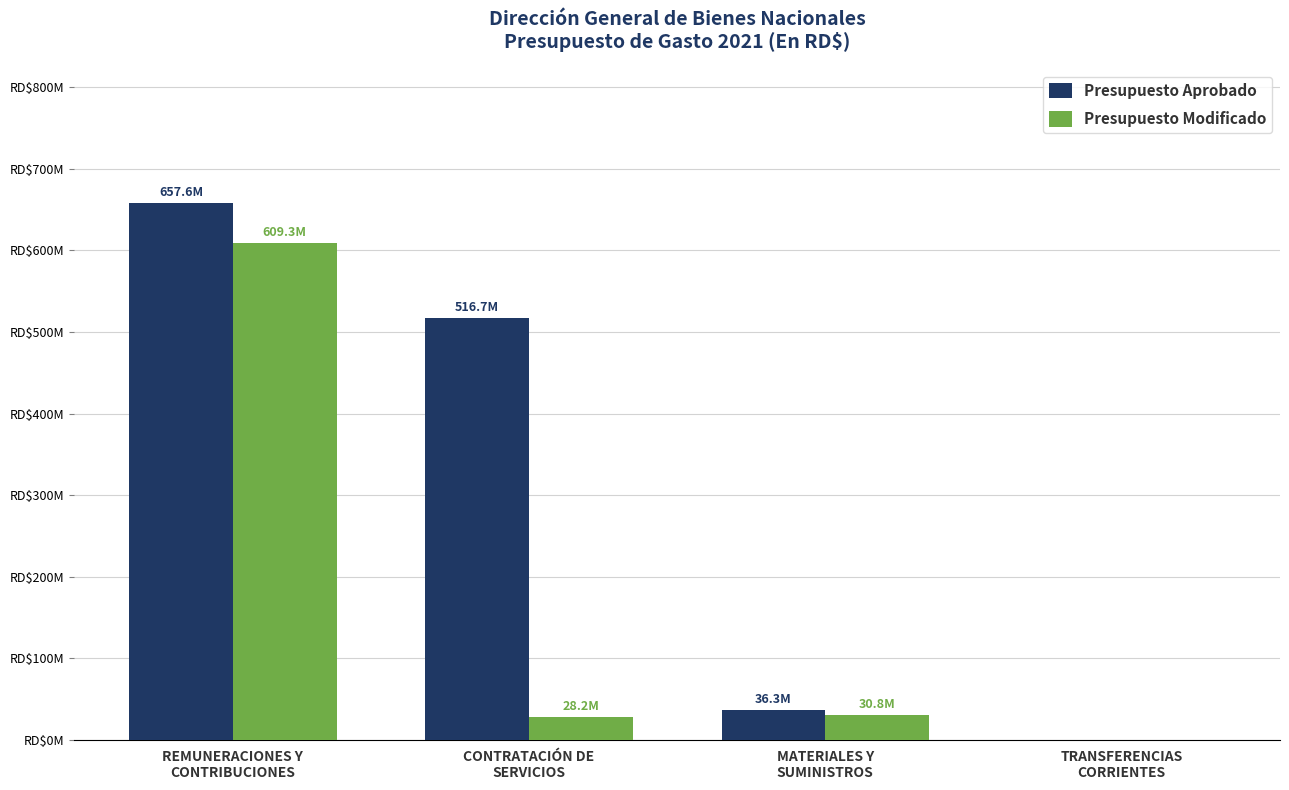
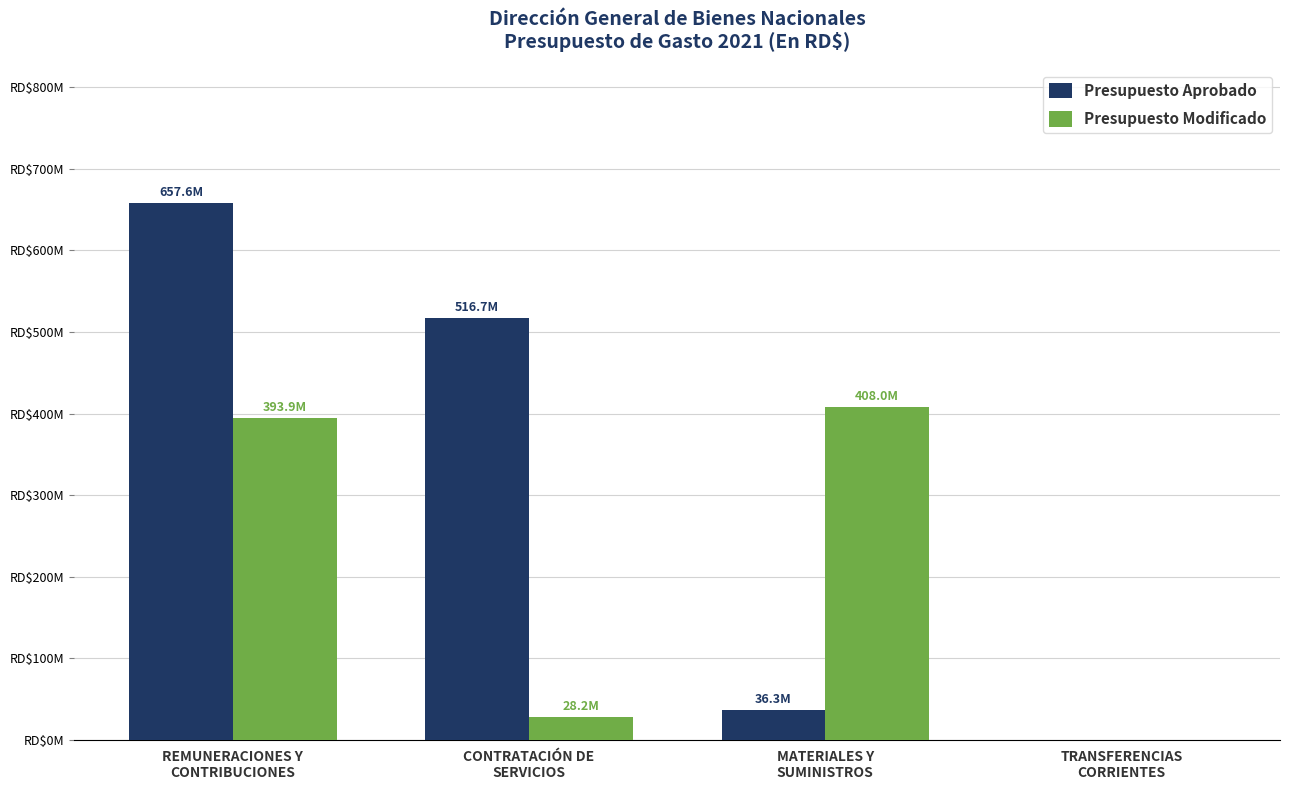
Presupuesto Modificado, REMUNERACIONES Y CONTRIBUCIONES: 609.3M -> 393.9M
Presupuesto Modificado, MATERIALES Y SUMINISTROS: 30.8M -> 408.0M
